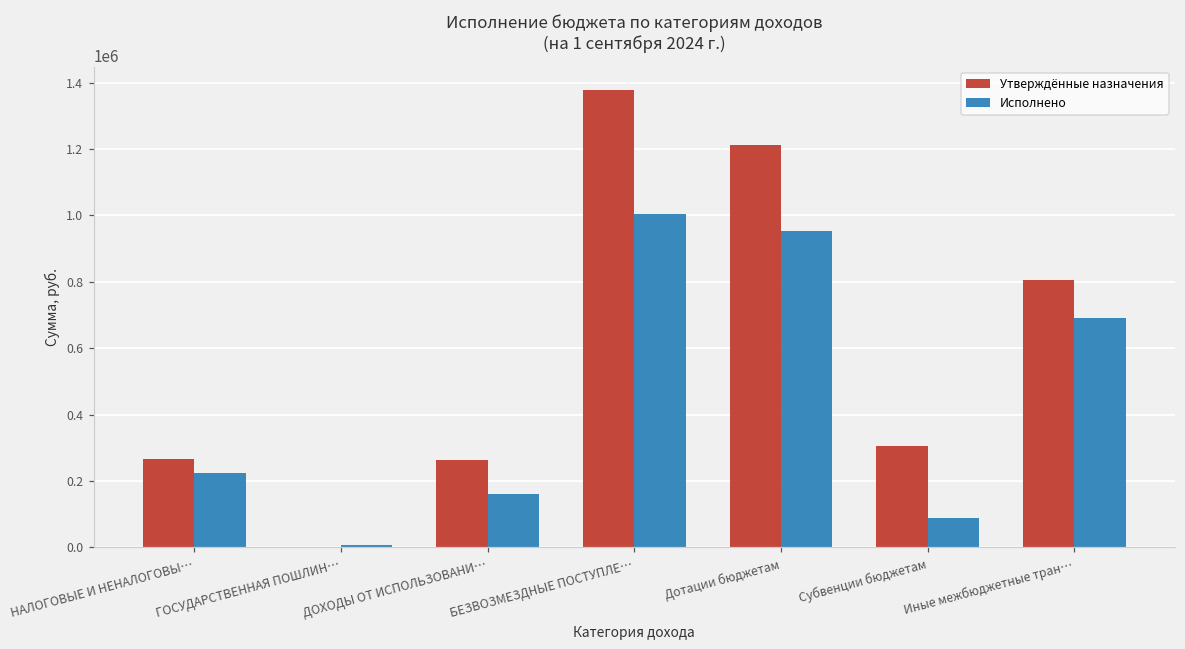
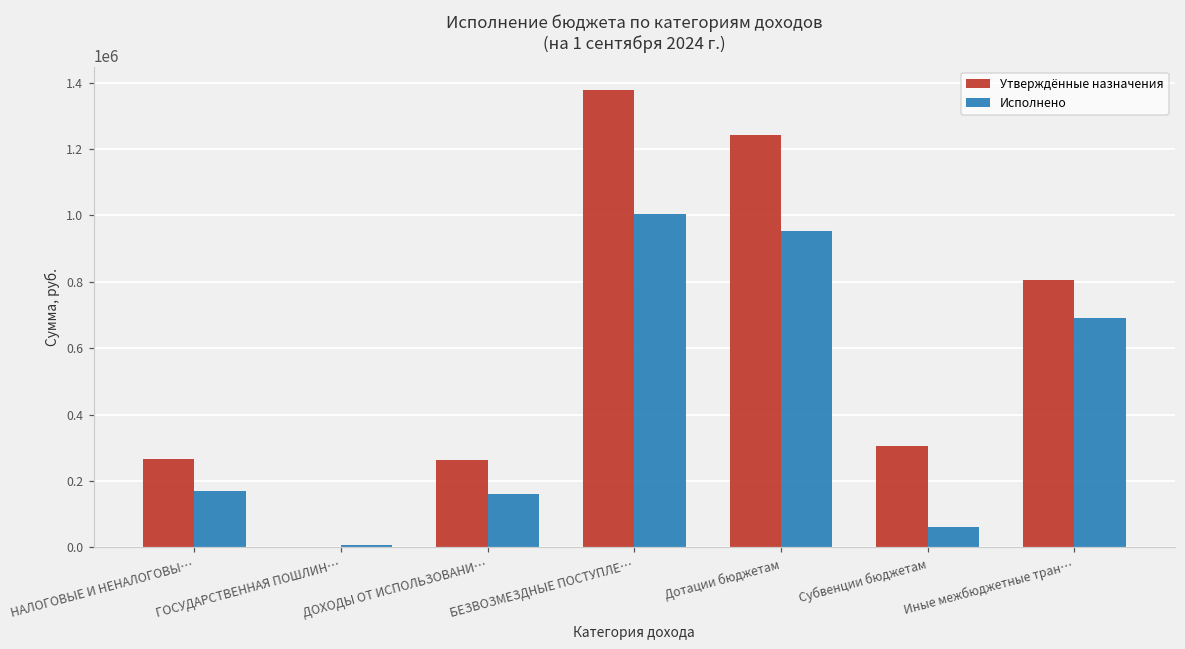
Исполнено, НАЛОГОВЫЕ И НЕНАЛОГОВЫ…: 230000 -> 170000
Утверждённые назначения, Дотации бюджетам: 1210000 -> 1240000
Исполнено, Субвенции бюджетам: 90000 -> 60000
